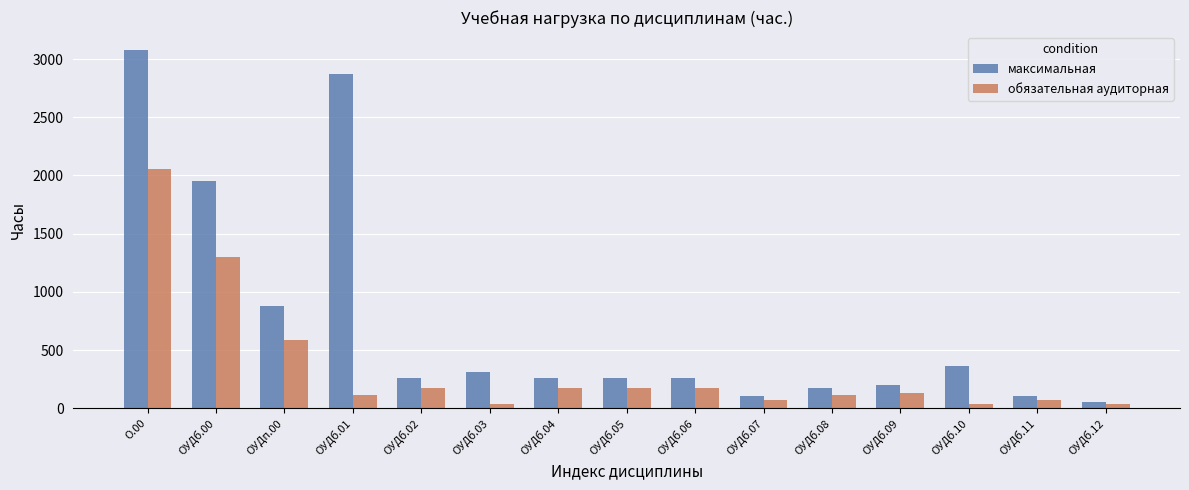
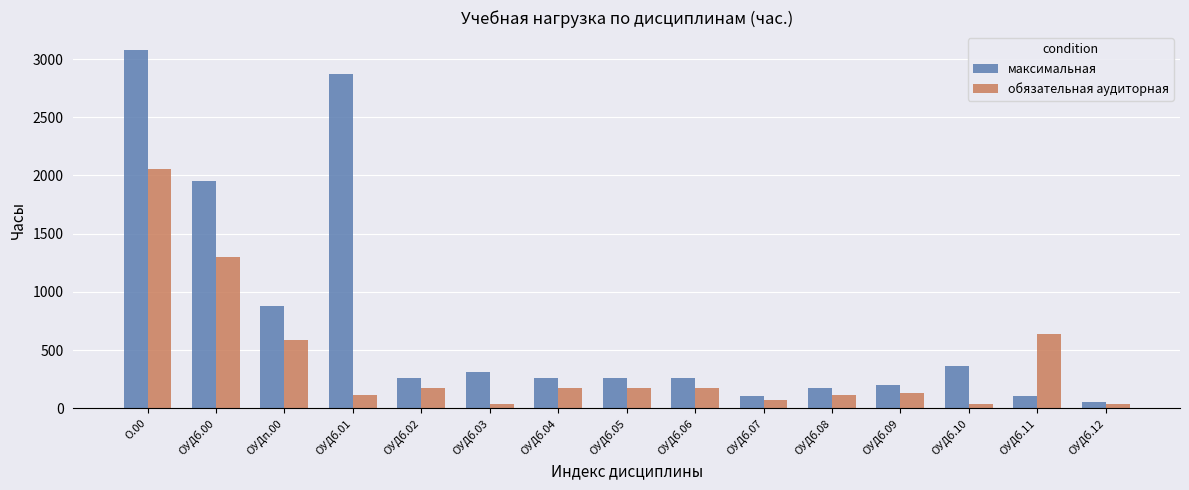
обязательная аудиторная, ОУДб.11: 70 -> 630
